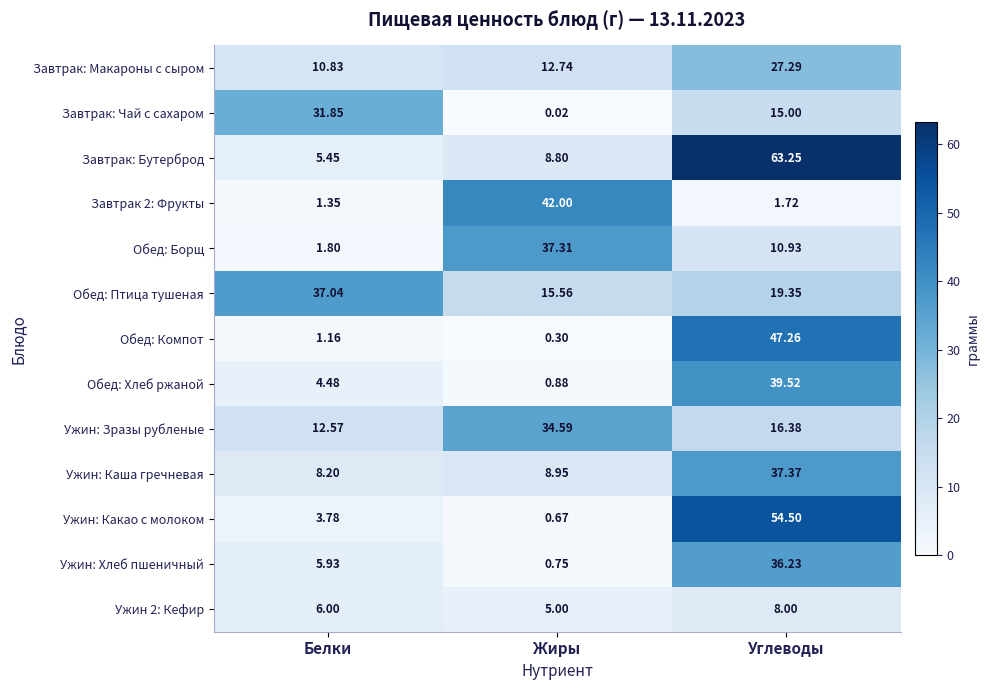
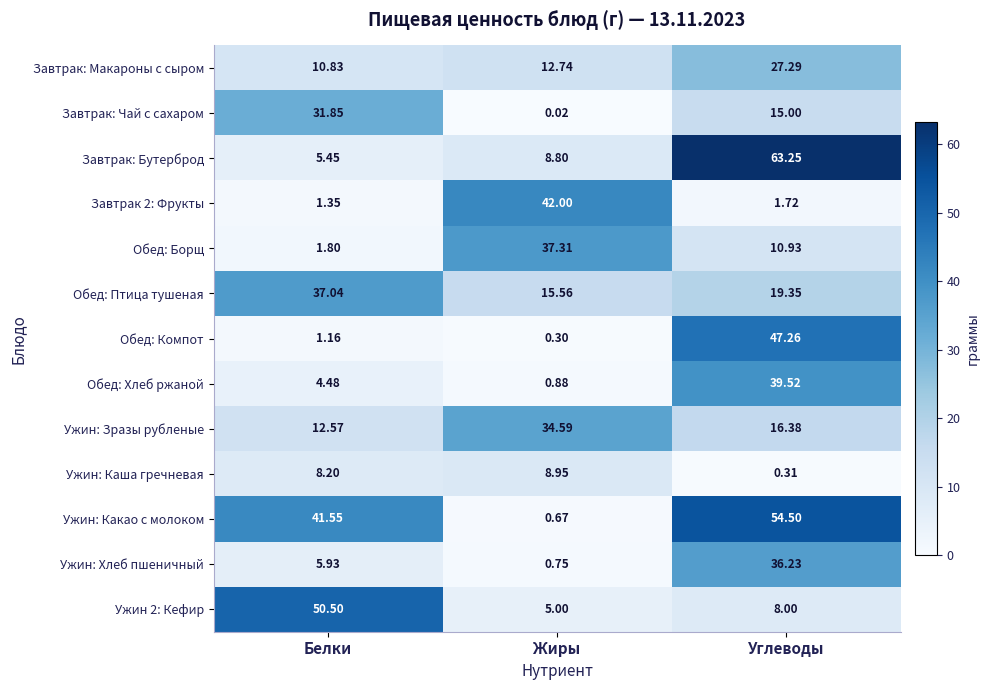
Ужин: Каша гречневая, Углеводы: 37.37 -> 0.31
Ужин: Какао с молоком, Белки: 3.78 -> 41.55
Ужин 2: Кефир, Белки: 6.00 -> 50.50
